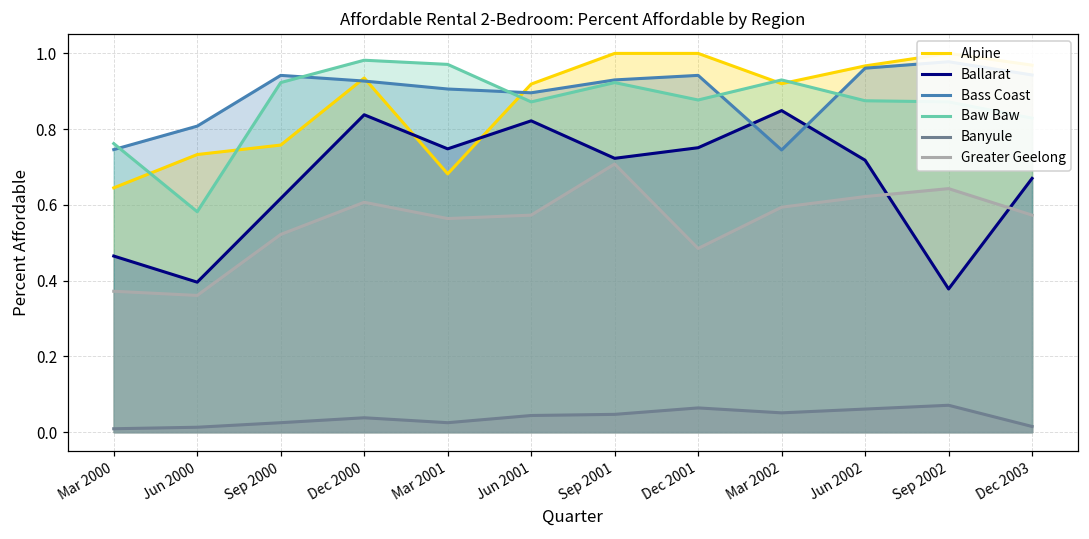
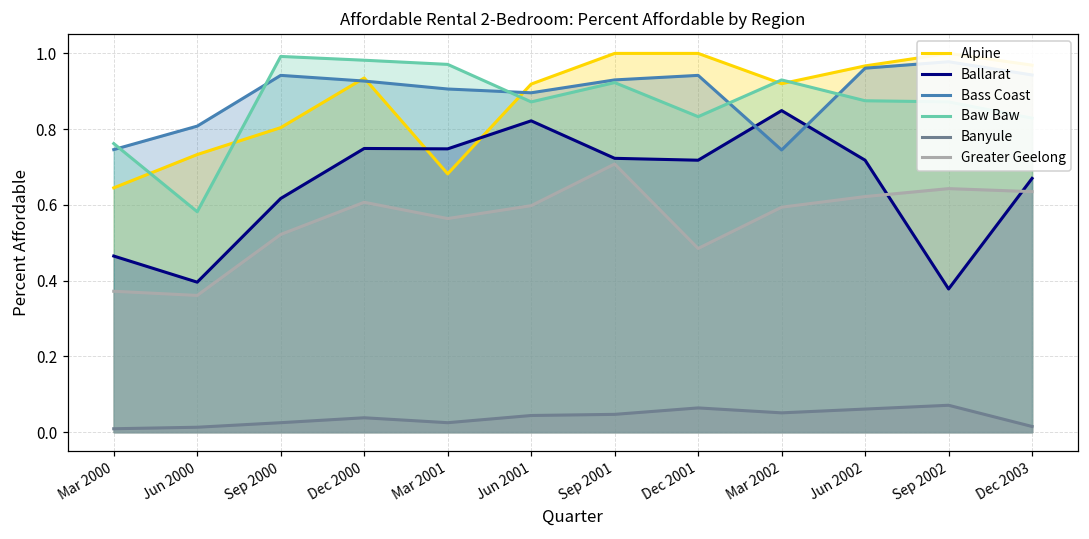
Alpine, Sep 2000: 0.76 -> 0.80
Baw Baw, Sep 2000: 0.92 -> 0.99
Ballarat, Dec 2000: 0.84 -> 0.75
Greater Geelong, Jun 2001: 0.57 -> 0.60
Ballarat, Dec 2001: 0.75 -> 0.72
Baw Baw, Dec 2001: 0.88 -> 0.83
Greater Geelong, Dec 2003: 0.57 -> 0.64
